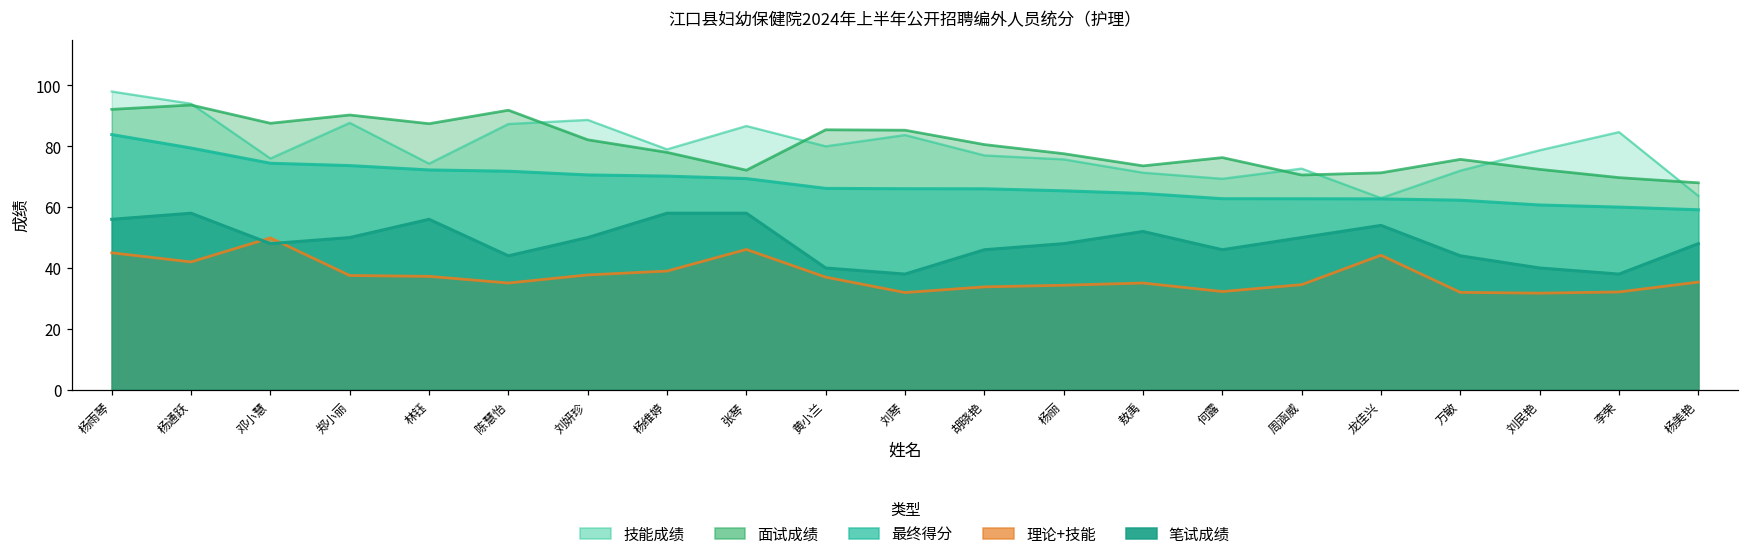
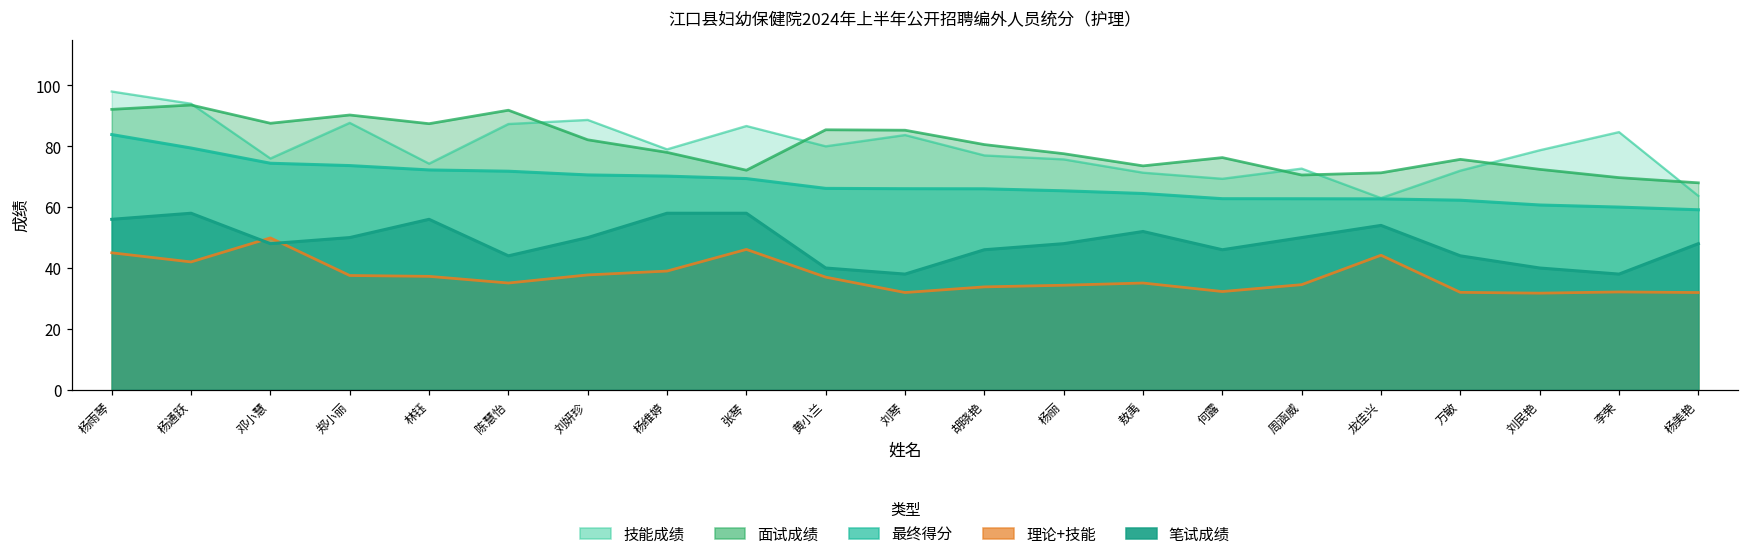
理论+技能, 杨美艳: 35 -> 32
